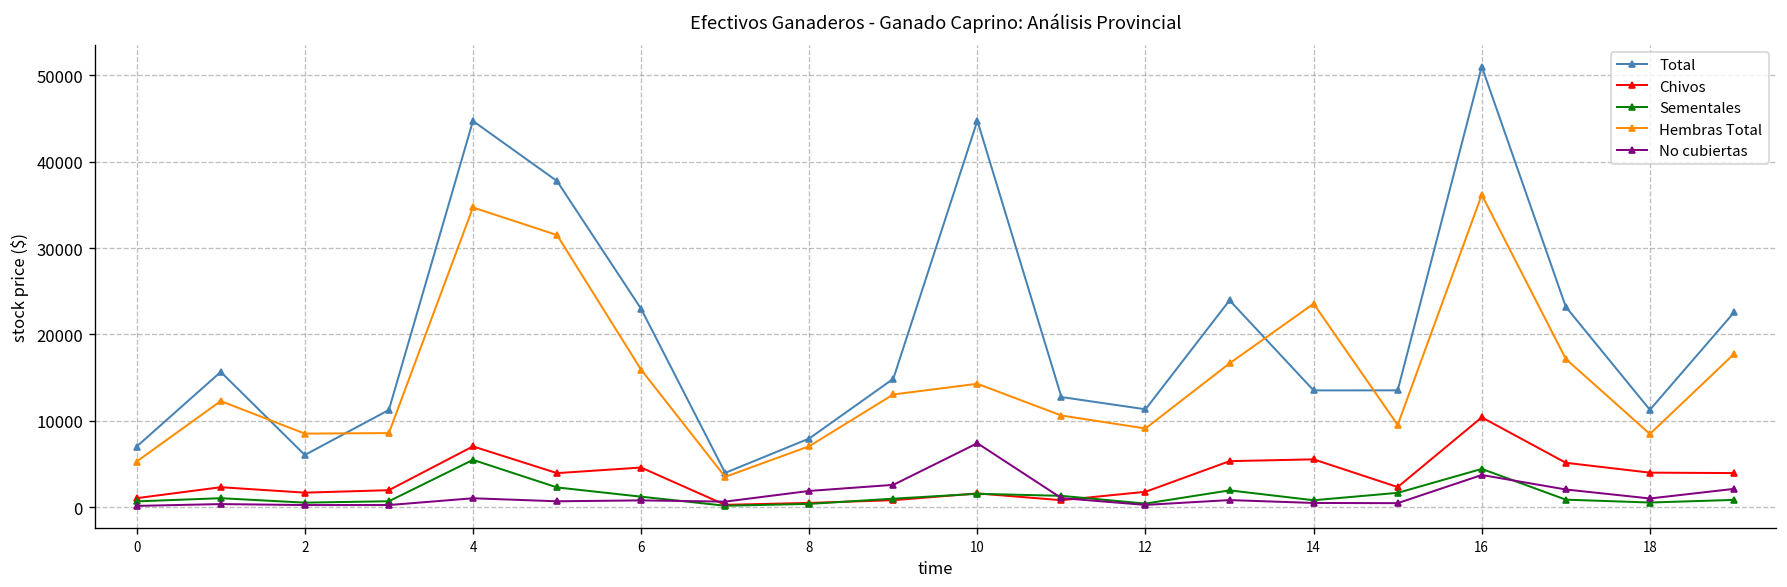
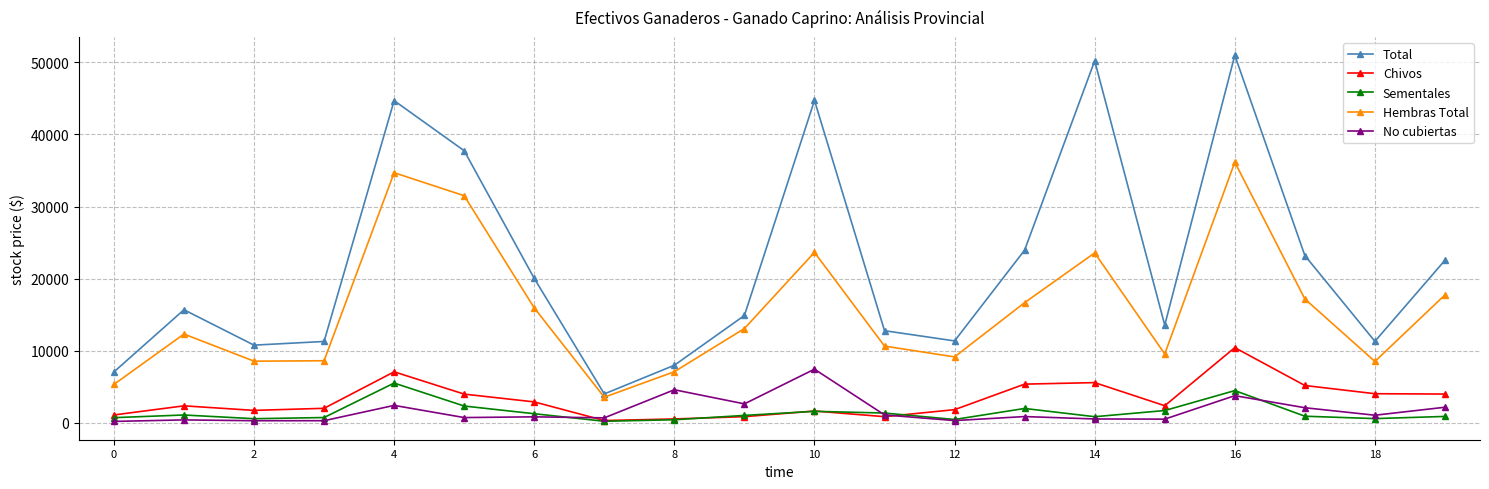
Total, 2: 6000 -> 11000
No cubiertas, 4: 1000 -> 2000
Total, 6: 23000 -> 20000
Chivos, 6: 5000 -> 3000
No cubiertas, 8: 2000 -> 5000
Hembras Total, 10: 14000 -> 24000
Total, 14: 14000 -> 50000
